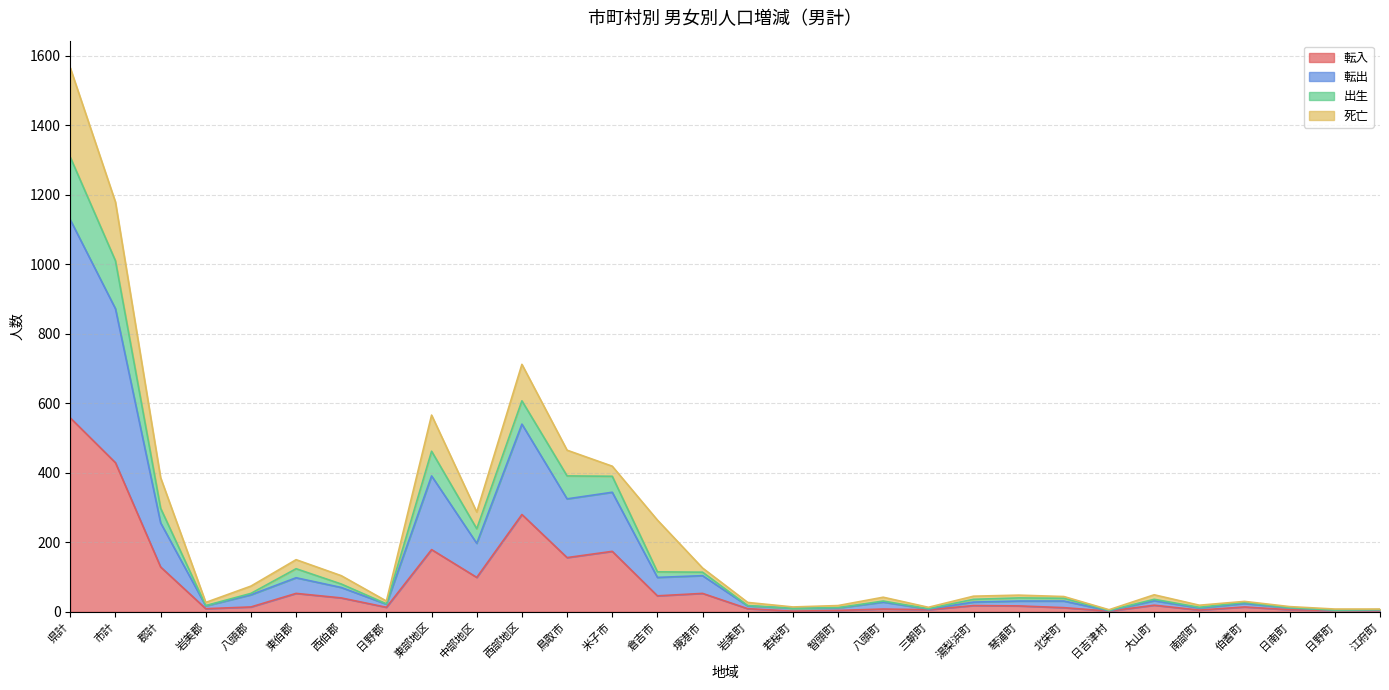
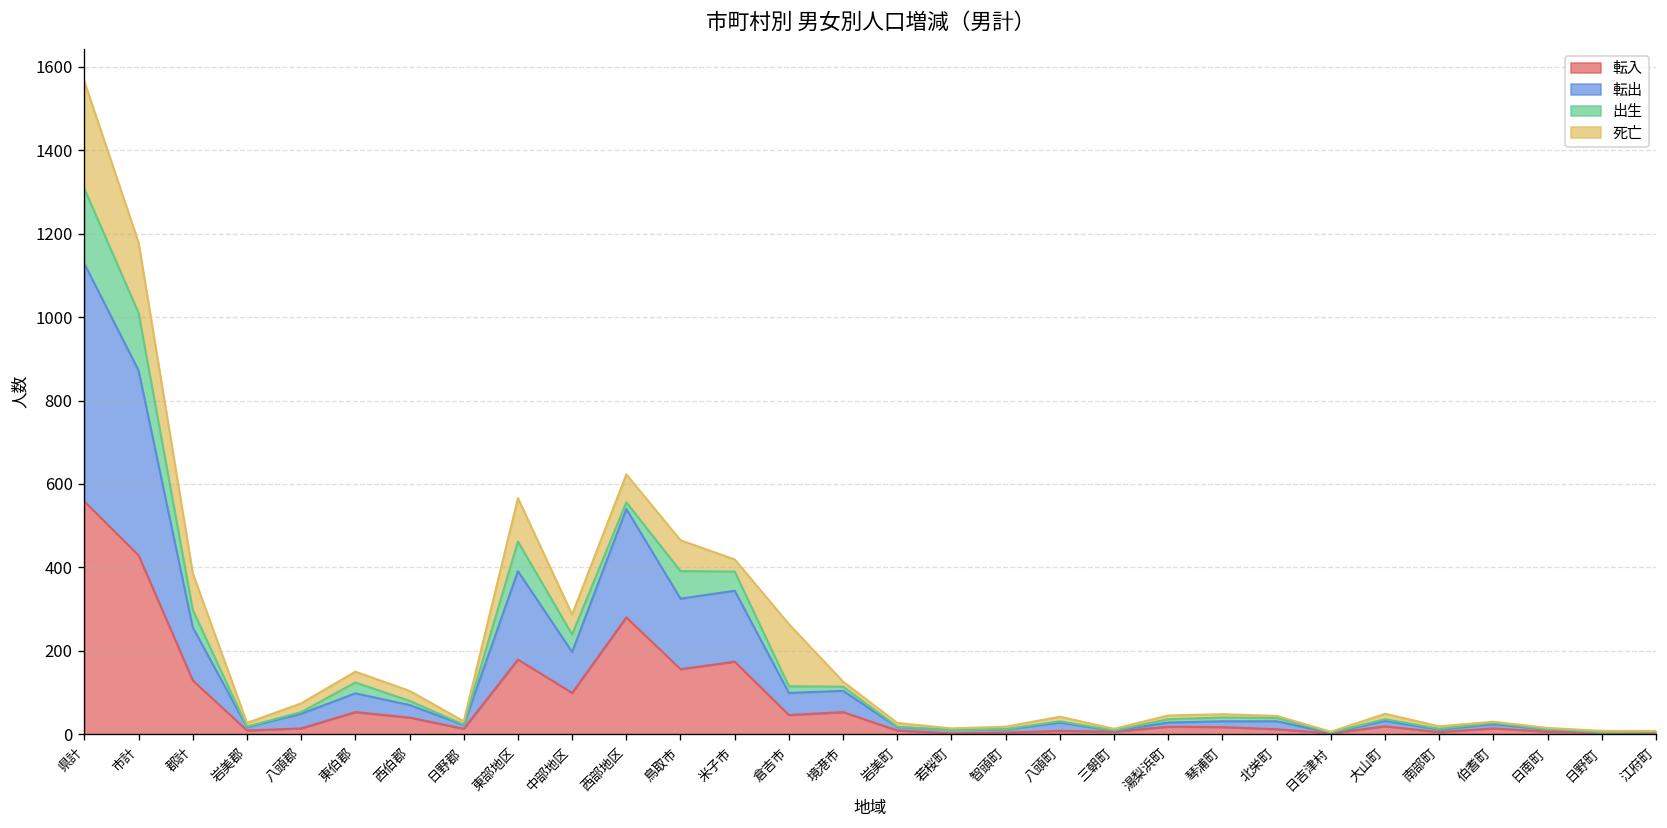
出生, 西部地区: 70 -> 20
死亡, 西部地区: 110 -> 70
